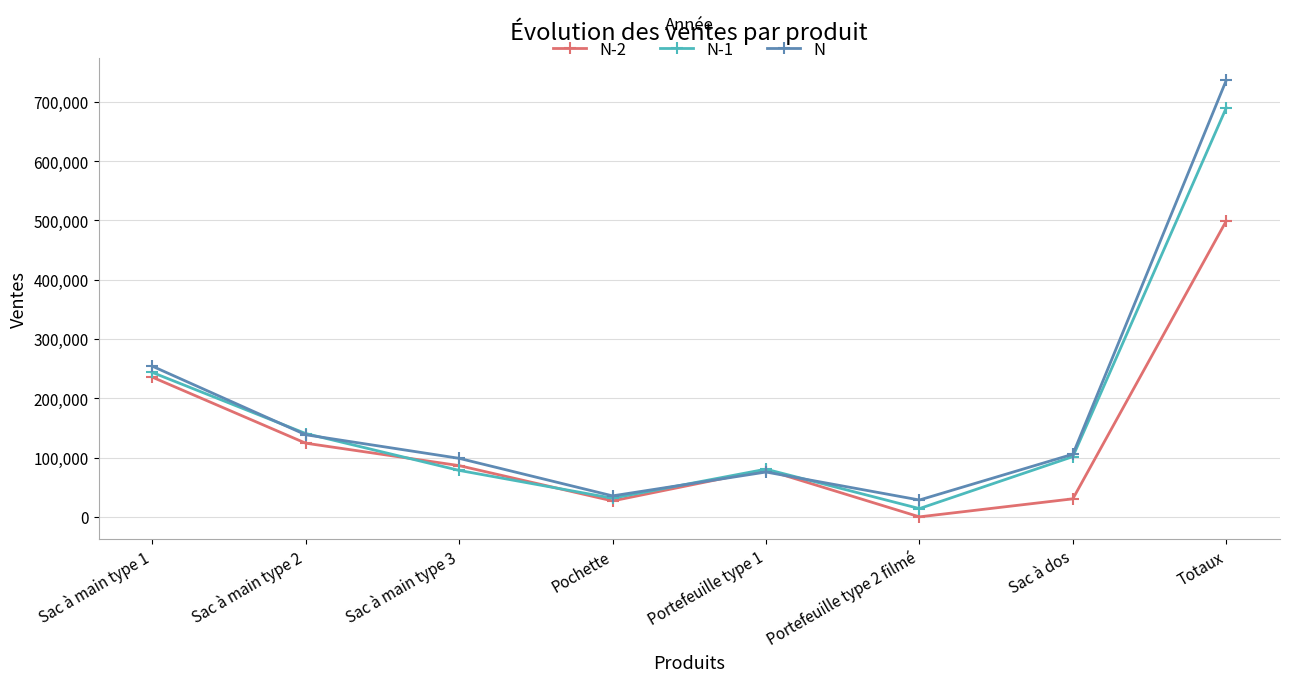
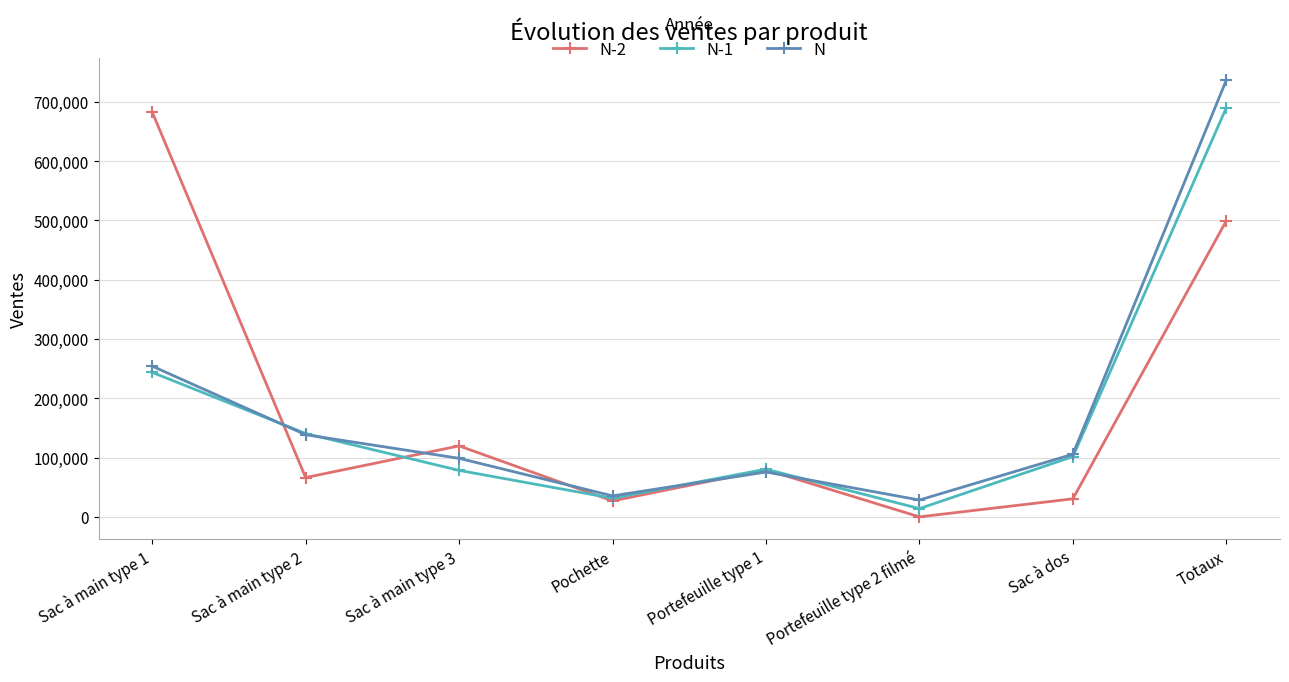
N-2, Sac à main type 1: 240,000 -> 680,000
N-2, Sac à main type 2: 120,000 -> 70,000
N-2, Sac à main type 3: 90,000 -> 120,000
